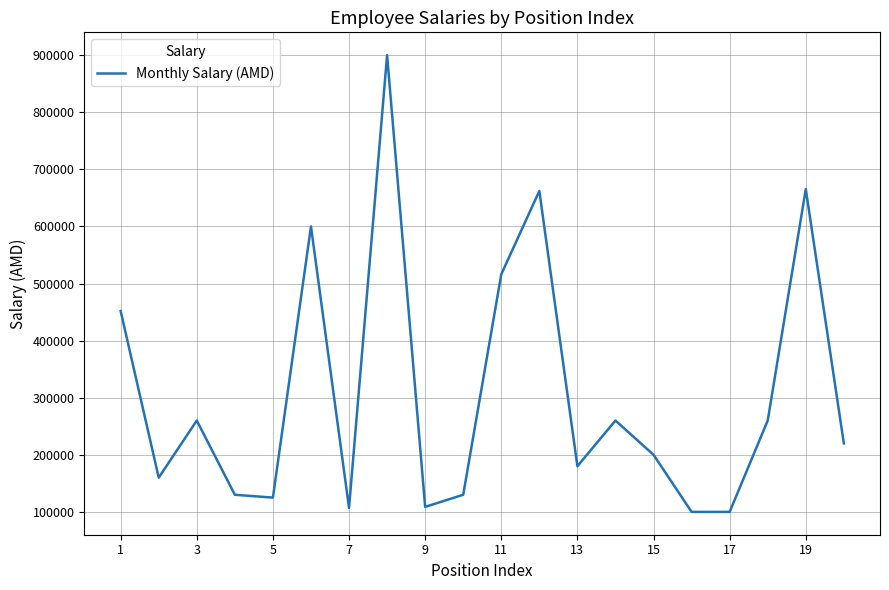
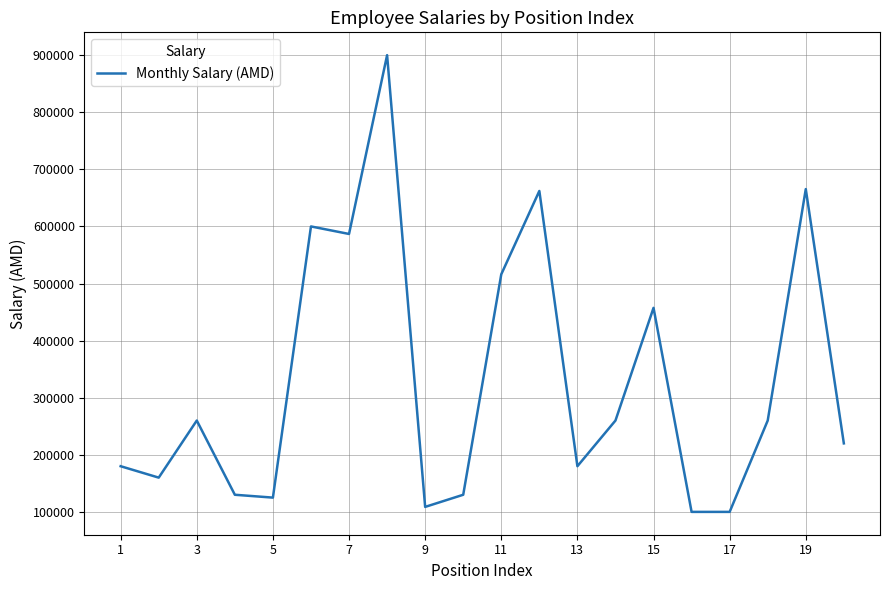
1: 450000 -> 180000
7: 110000 -> 590000
15: 200000 -> 460000
